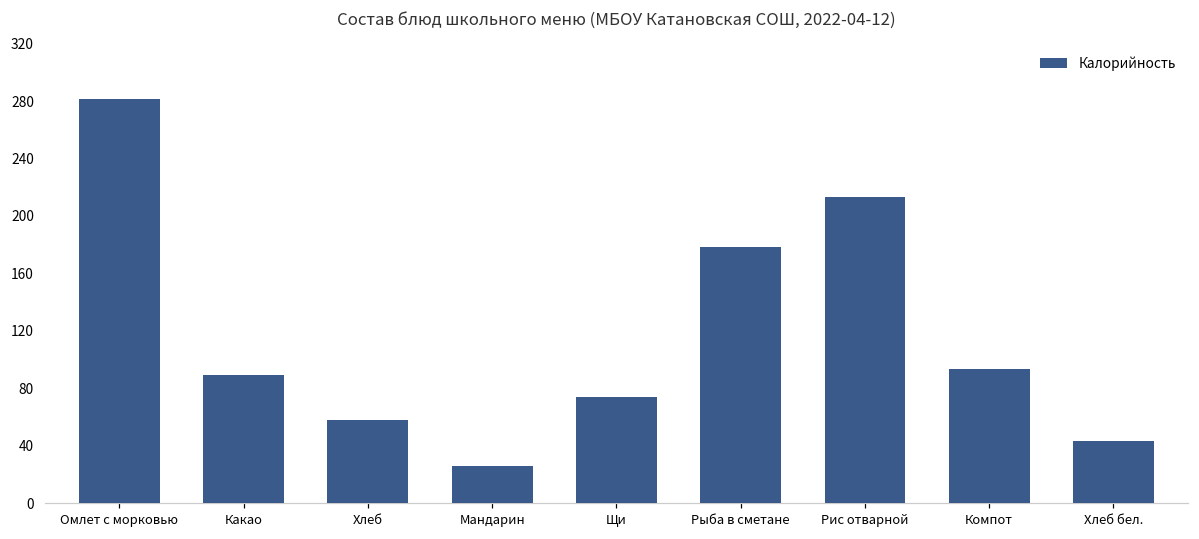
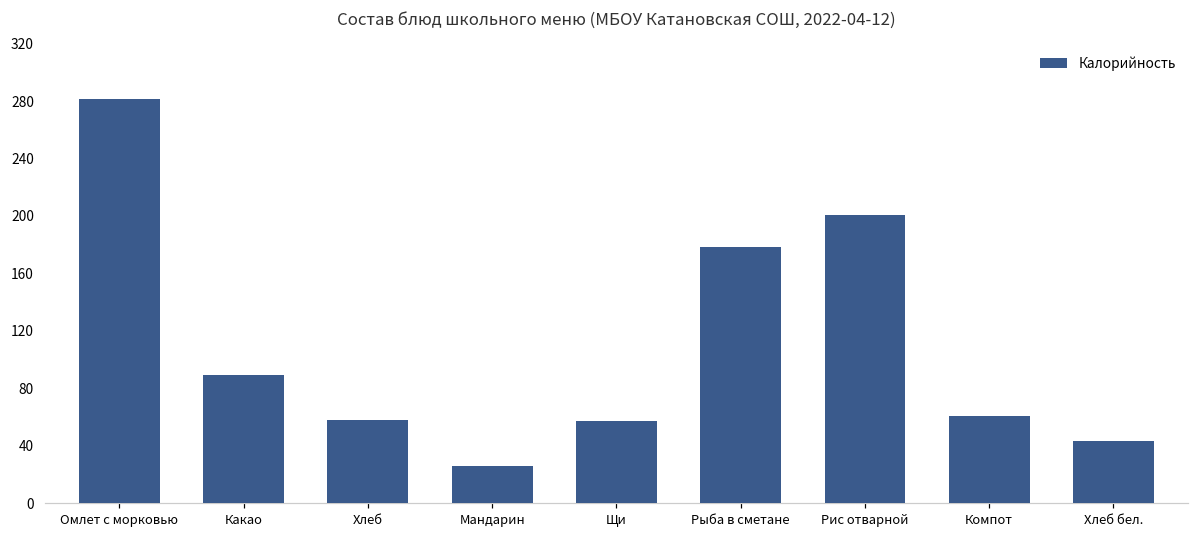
Щи: 74 -> 57
Рис отварной: 214 -> 201
Компот: 93 -> 60
